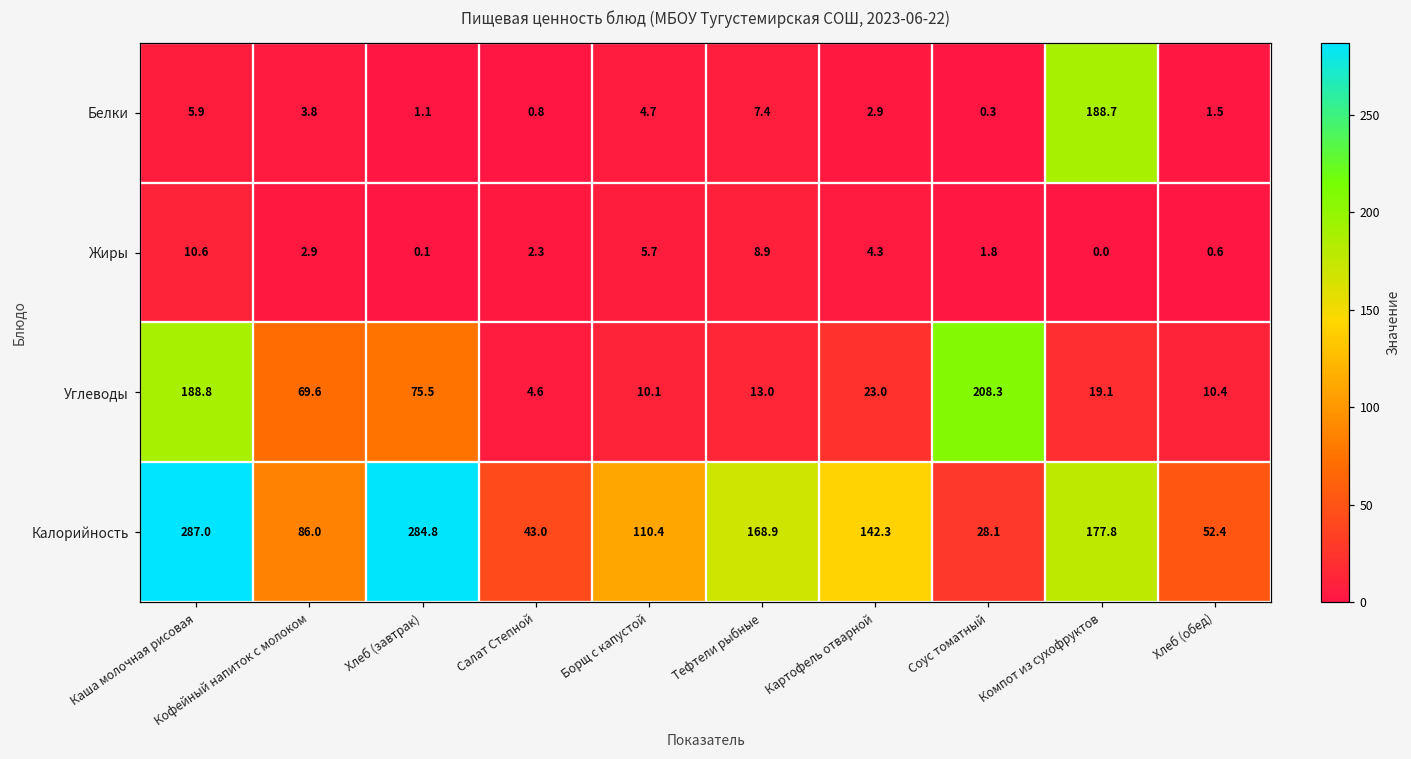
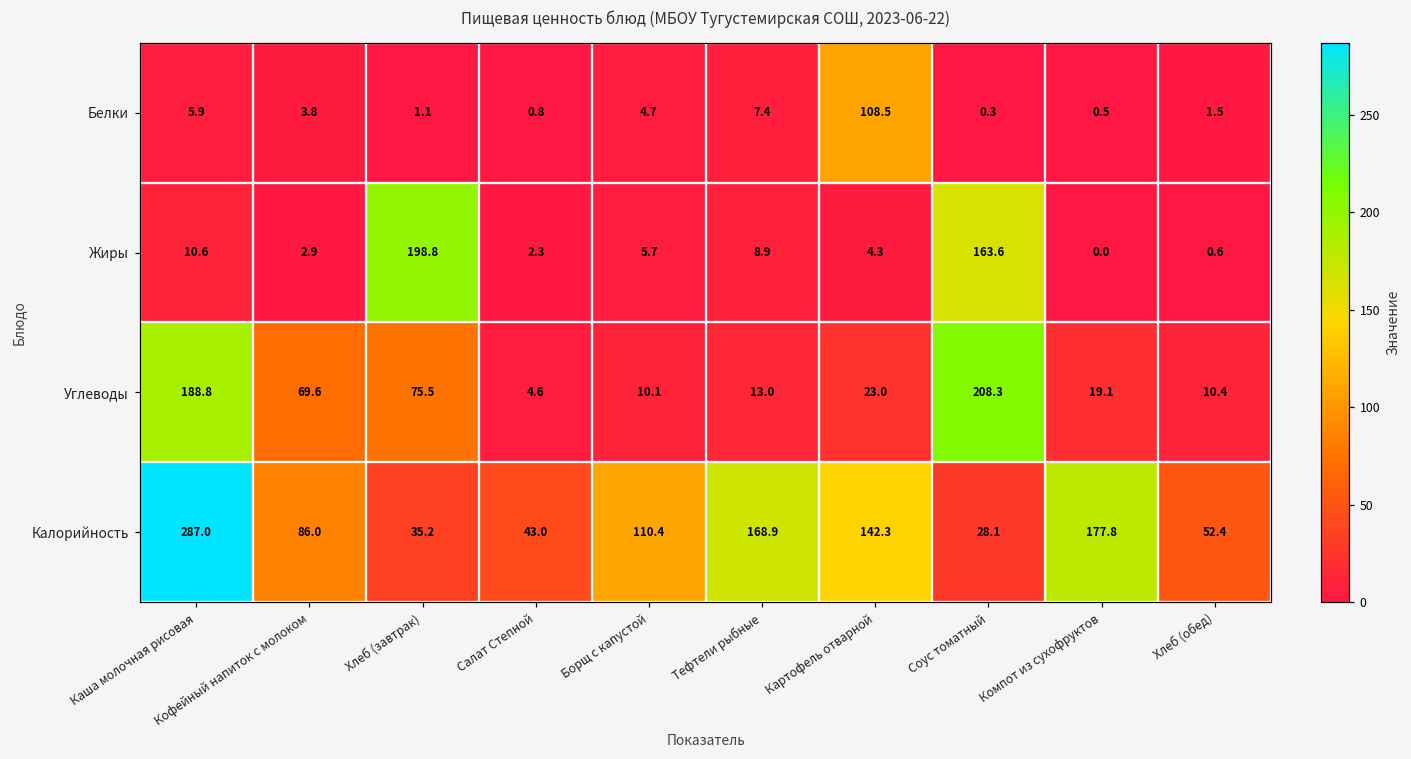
Белки, Картофель отварной: 2.9 -> 108.5
Белки, Компот из сухофруктов: 188.7 -> 0.5
Жиры, Хлеб (завтрак): 0.1 -> 198.8
Жиры, Соус томатный: 1.8 -> 163.6
Калорийность, Хлеб (завтрак): 284.8 -> 35.2
